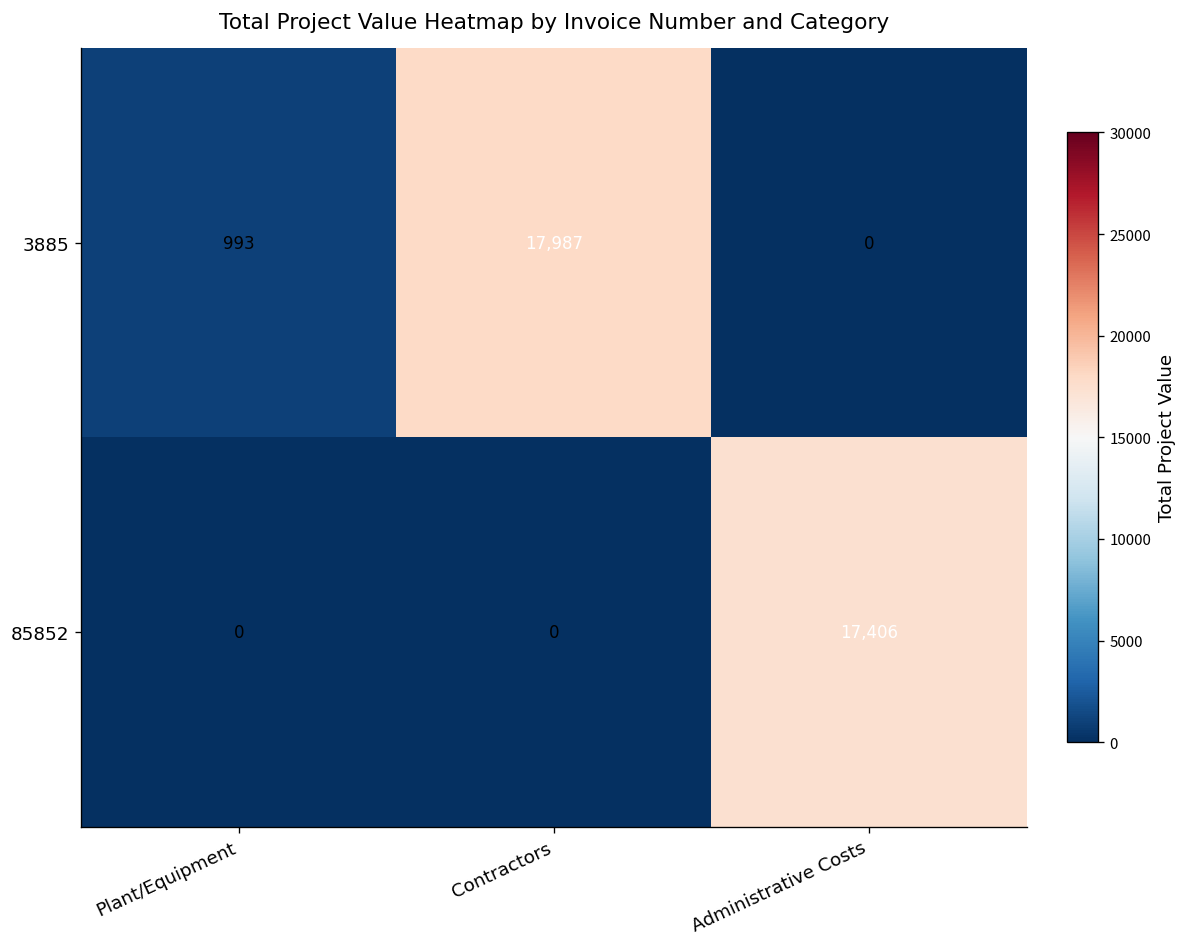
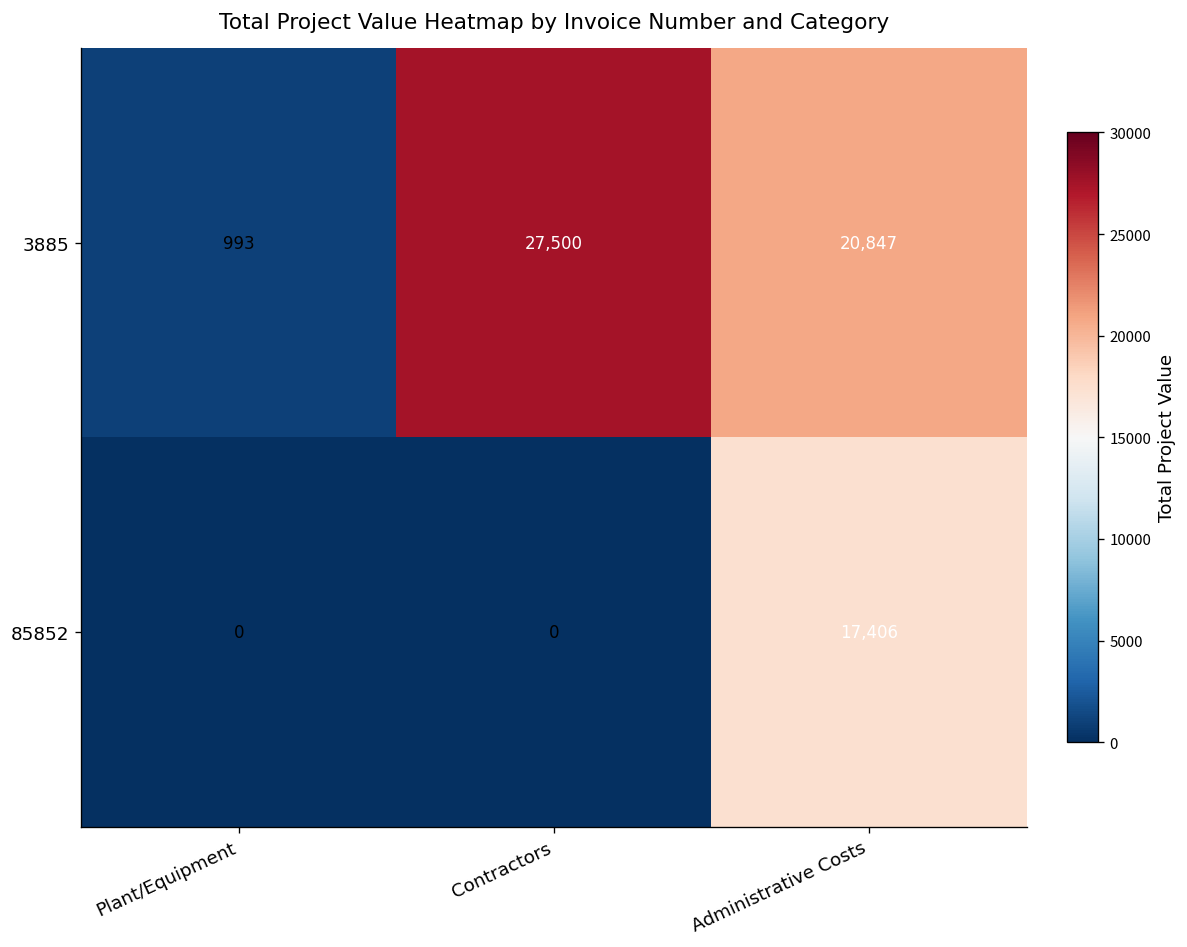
3885, Contractors: 17,987 -> 27,500
3885, Administrative Costs: 0 -> 20,847
